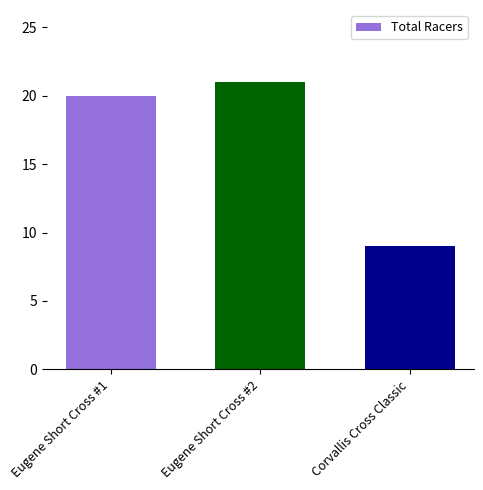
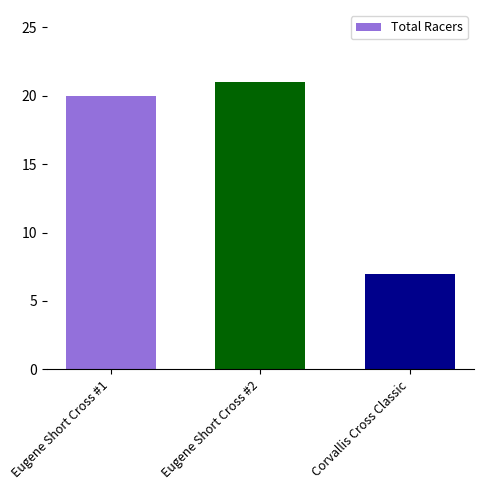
Corvallis Cross Classic: 9 -> 7
